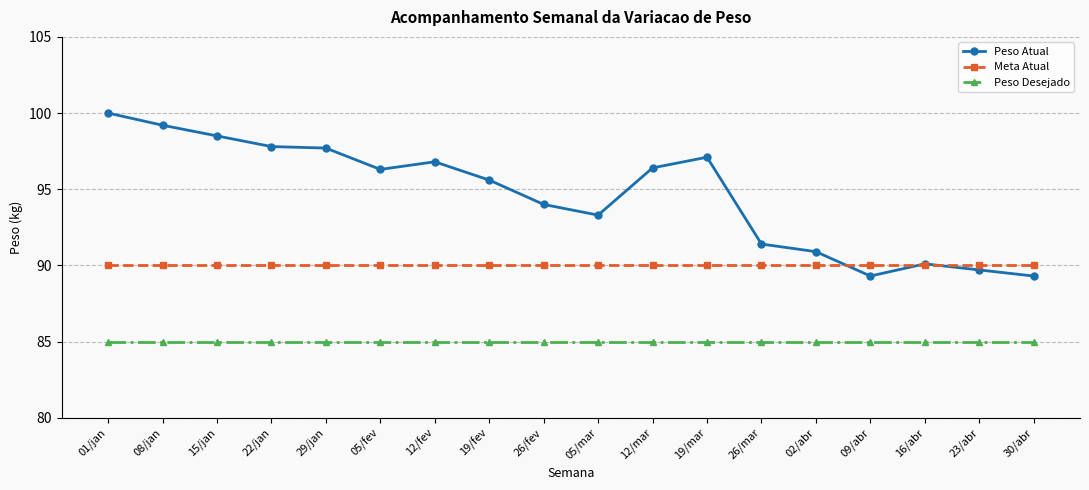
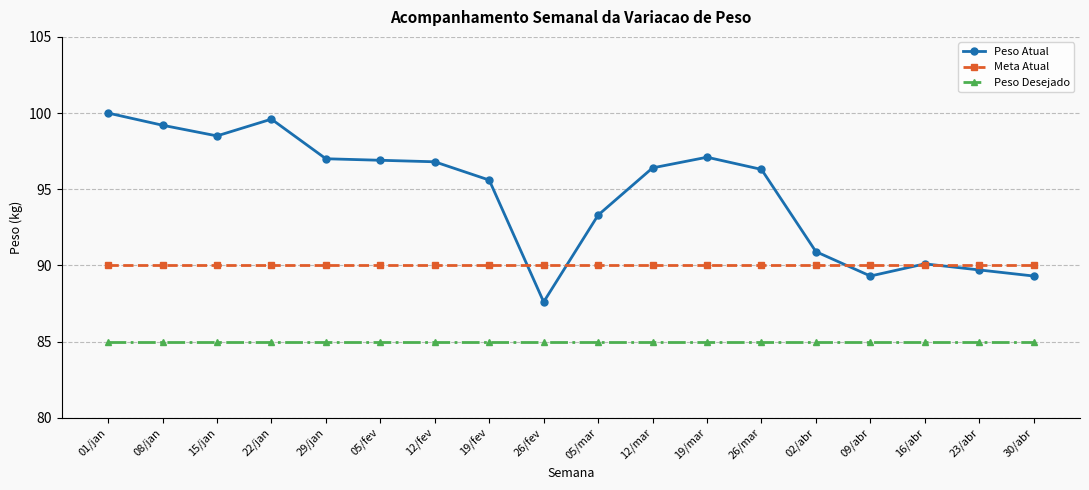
Peso Atual, 22/jan: 97.8 -> 99.6
Peso Atual, 29/jan: 97.7 -> 97.0
Peso Atual, 05/fev: 96.3 -> 96.9
Peso Atual, 26/fev: 94.0 -> 87.6
Peso Atual, 26/mar: 91.4 -> 96.3
